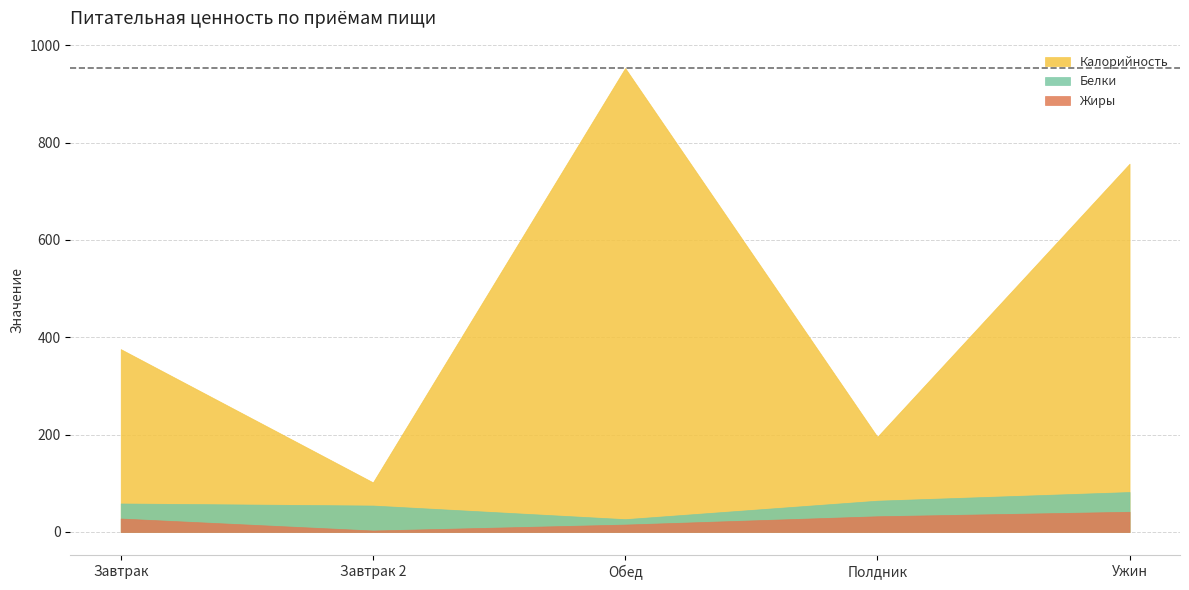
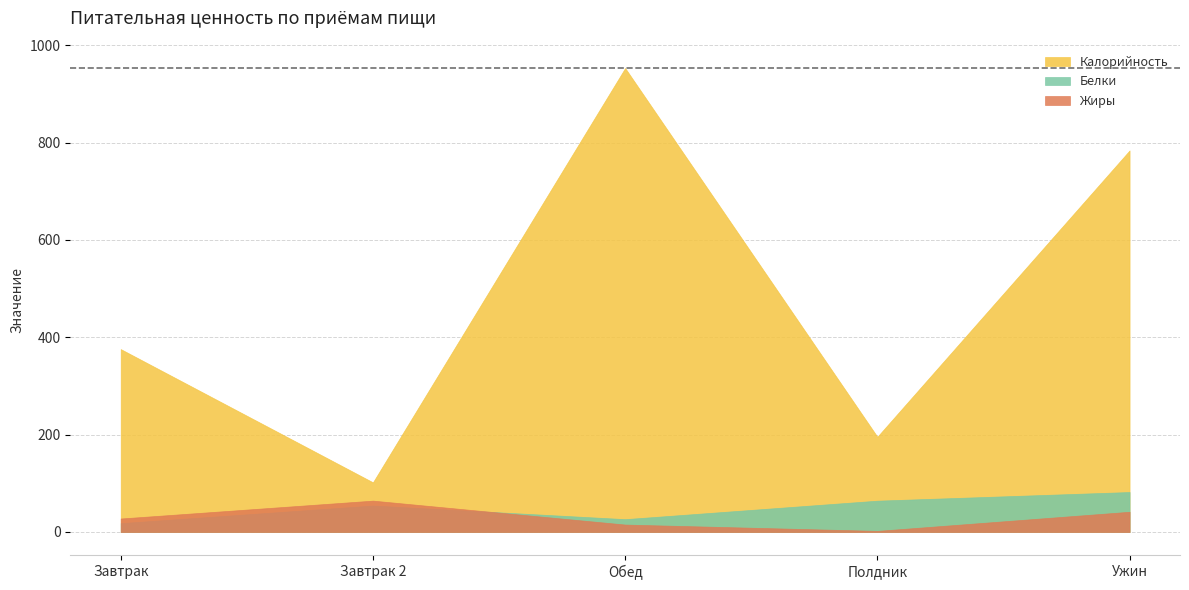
Белки, Завтрак: 60 -> 20
Жиры, Завтрак 2: 0 -> 60
Жиры, Полдник: 30 -> 0
Калорийность, Ужин: 760 -> 780
